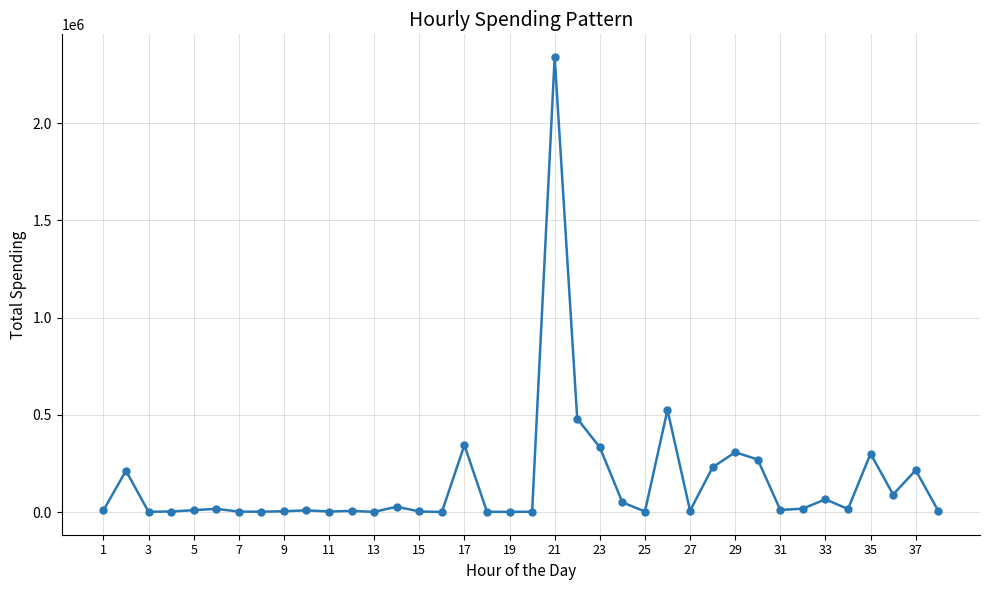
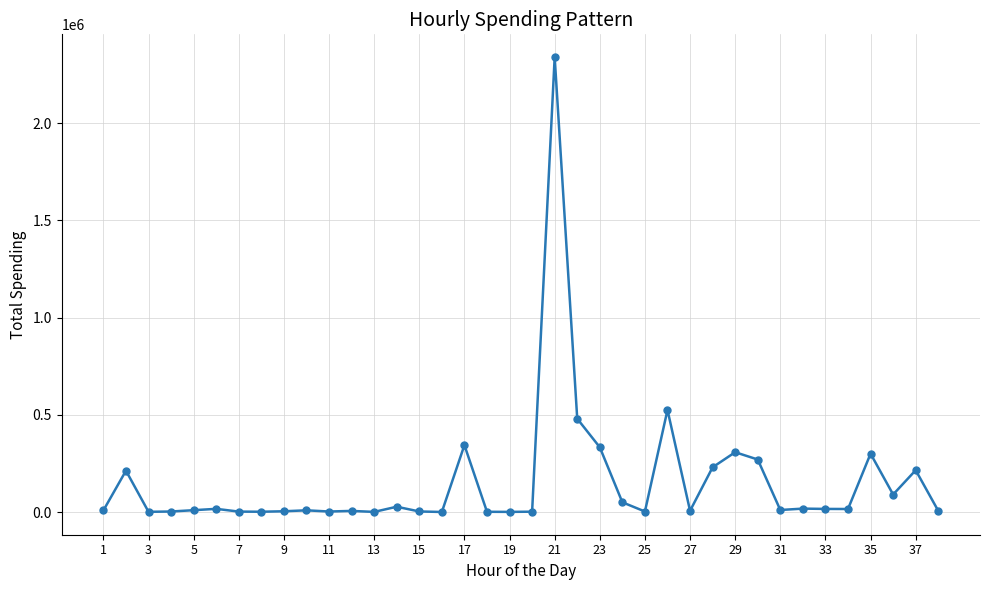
33: 70000 -> 20000
